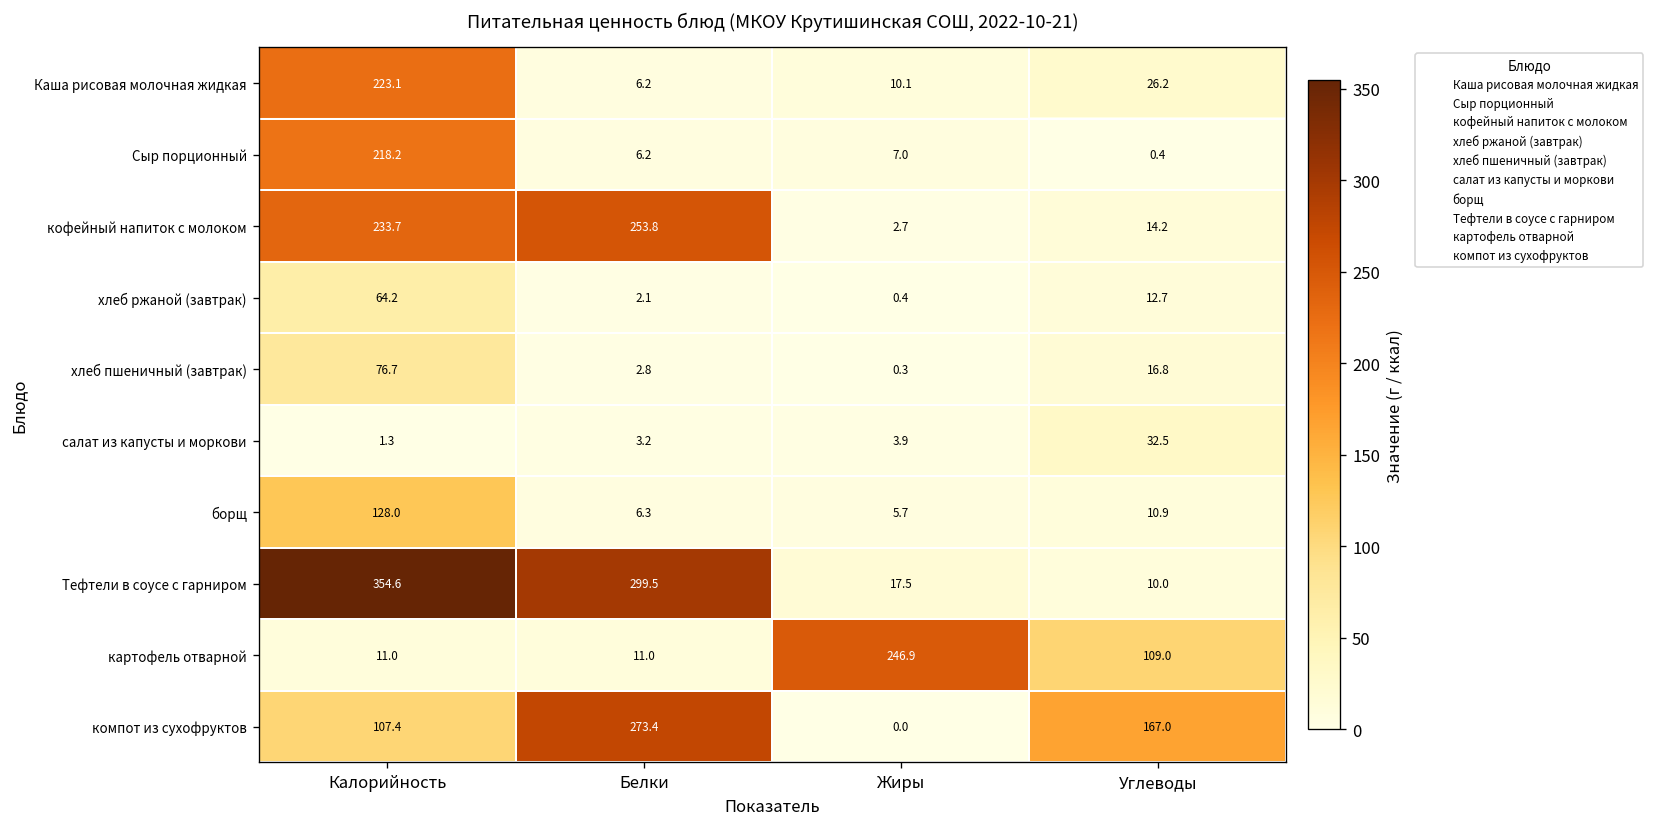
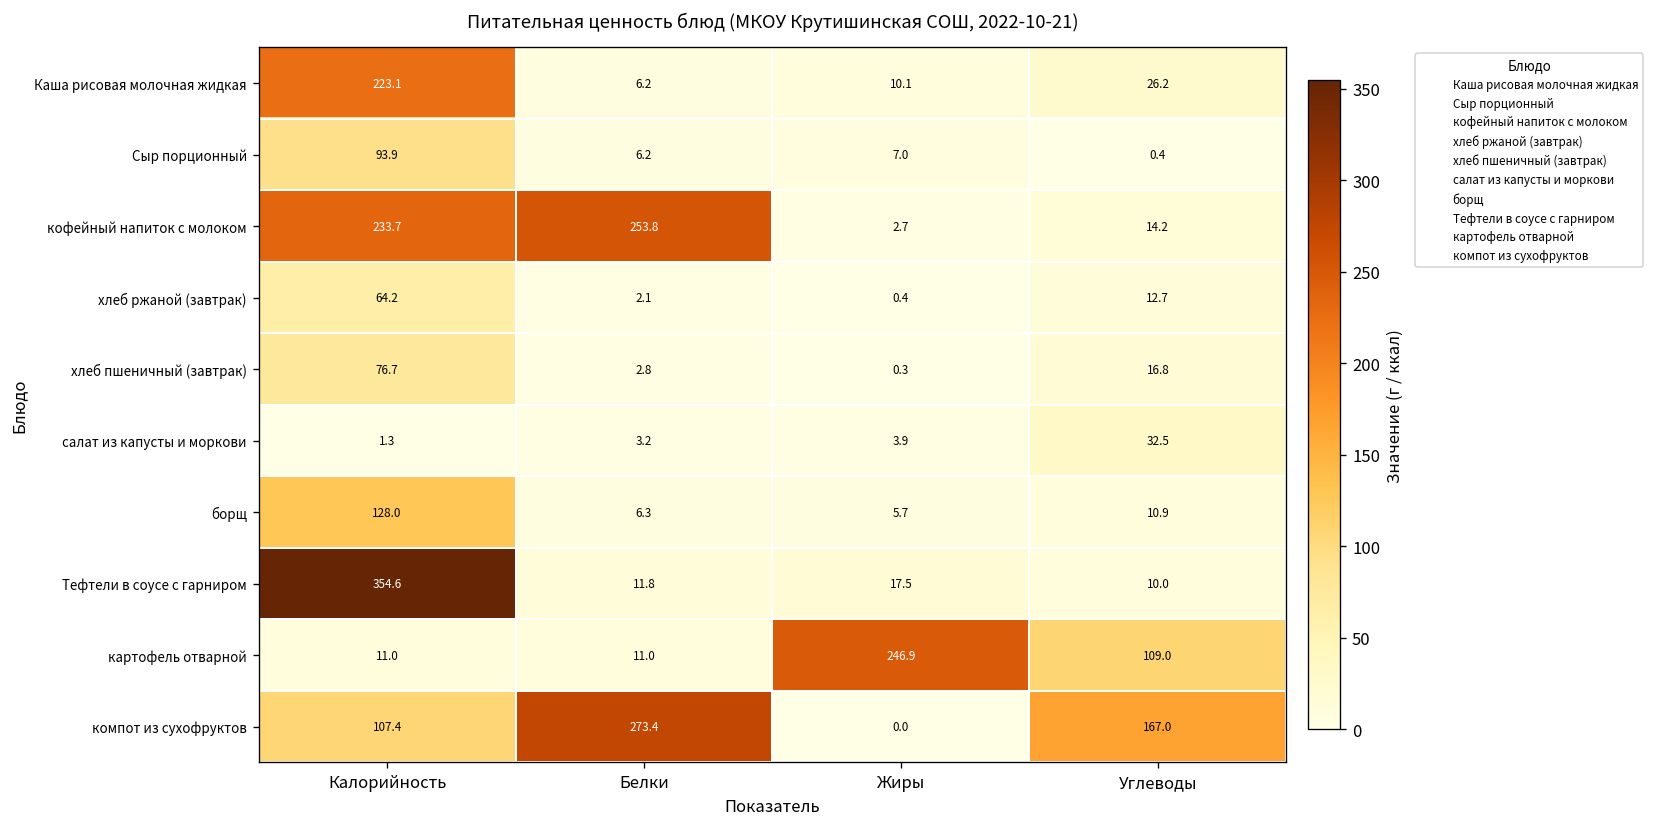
Сыр порционный, Калорийность: 218.2 -> 93.9
Тефтели в соусе с гарниром, Белки: 299.5 -> 11.8
